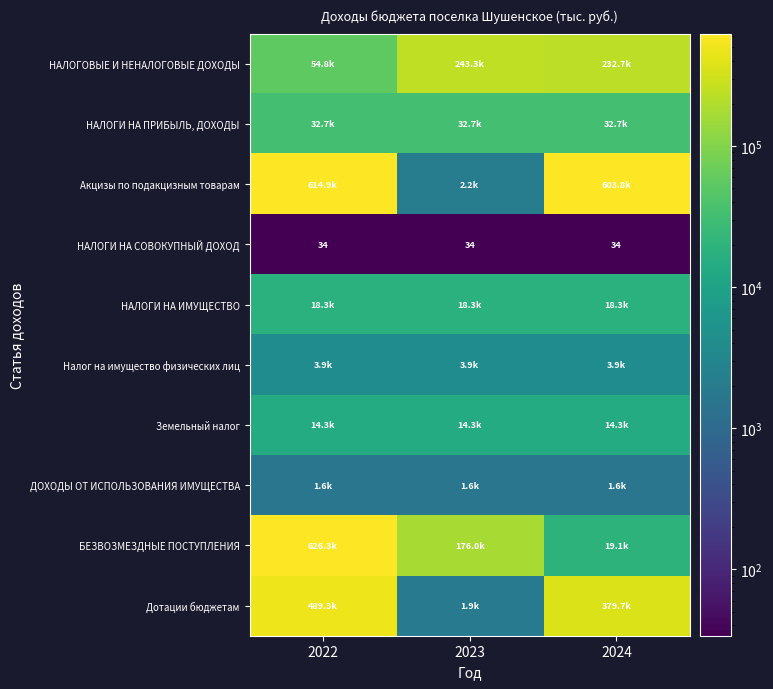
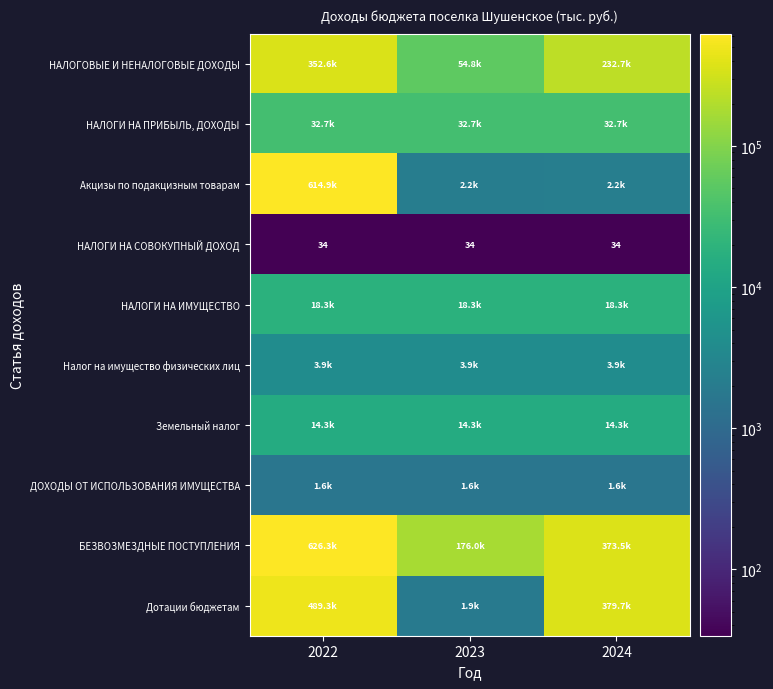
НАЛОГОВЫЕ И НЕНАЛОГОВЫЕ ДОХОДЫ, 2022: 54.8k -> 352.6k
НАЛОГОВЫЕ И НЕНАЛОГОВЫЕ ДОХОДЫ, 2023: 243.3k -> 54.8k
Акцизы по подакцизным товарам, 2024: 603.8k -> 2.2k
БЕЗВОЗМЕЗДНЫЕ ПОСТУПЛЕНИЯ, 2024: 19.1k -> 373.5k
